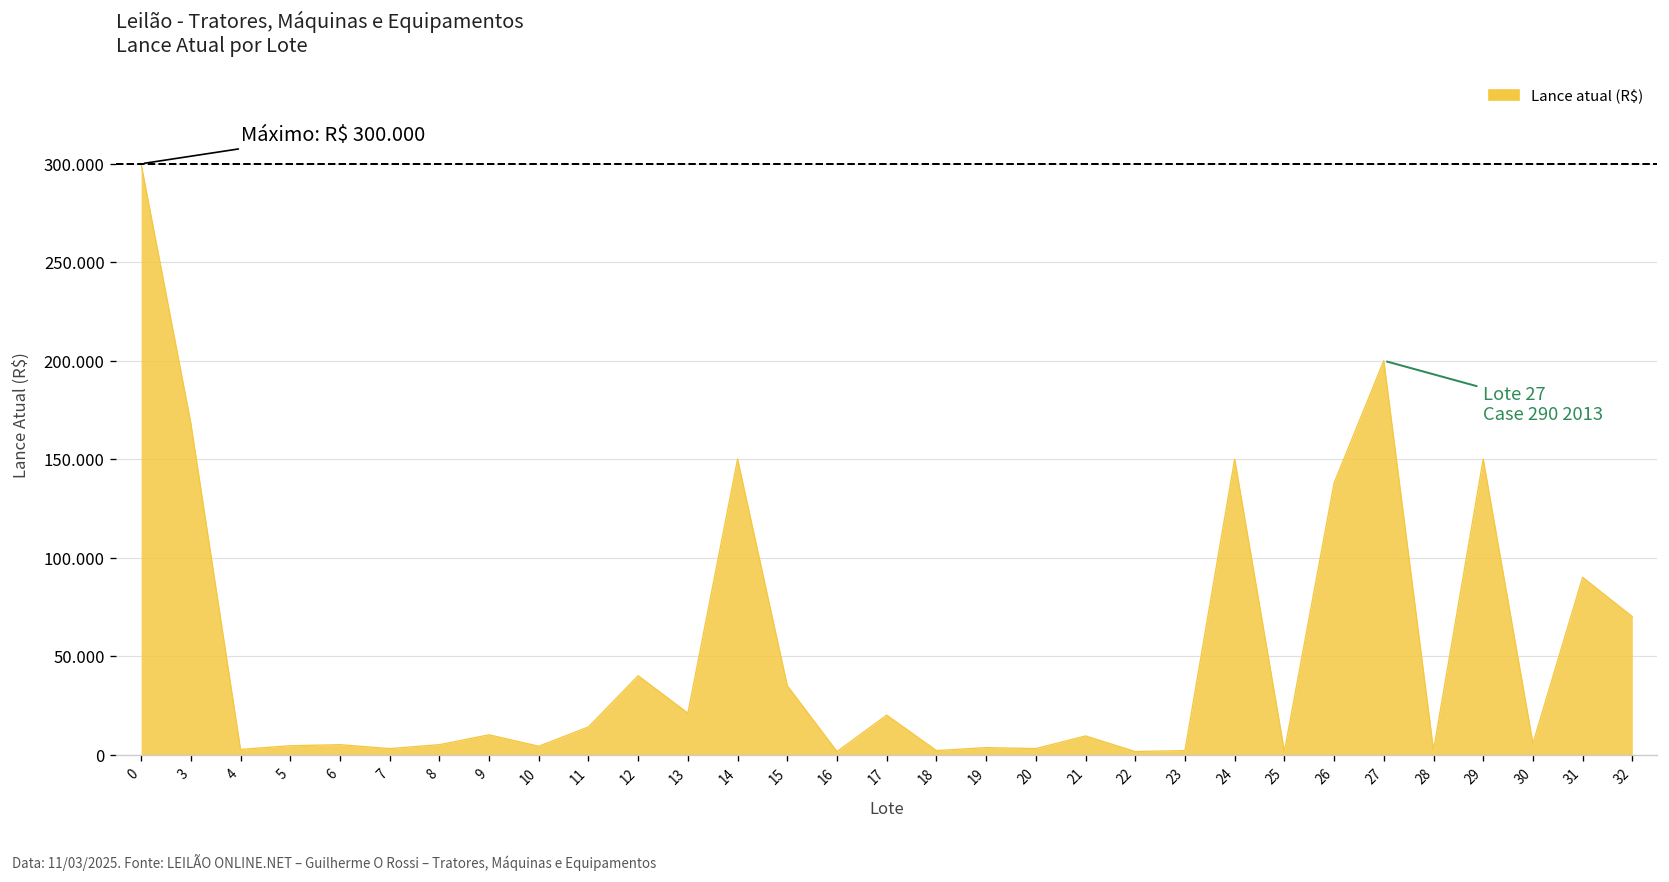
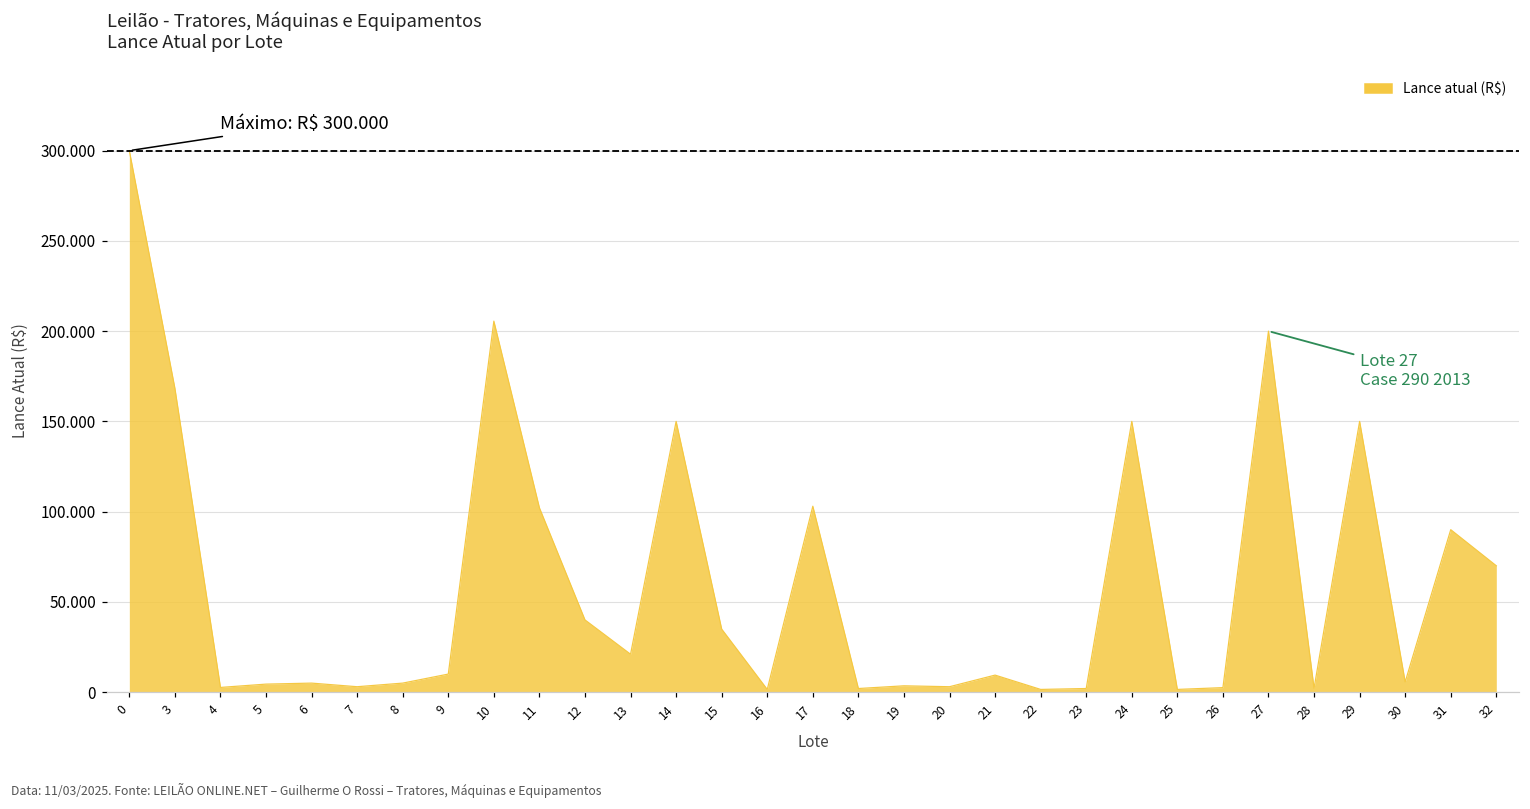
10: 4 -> 206
11: 14 -> 102
17: 20 -> 103
26: 138 -> 3
